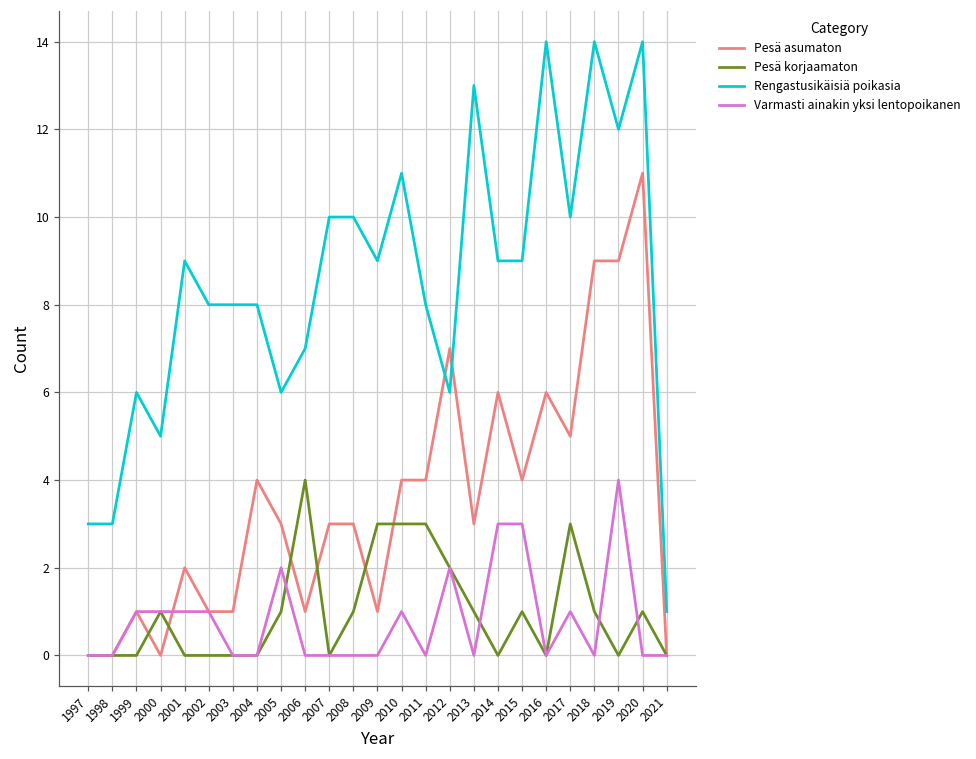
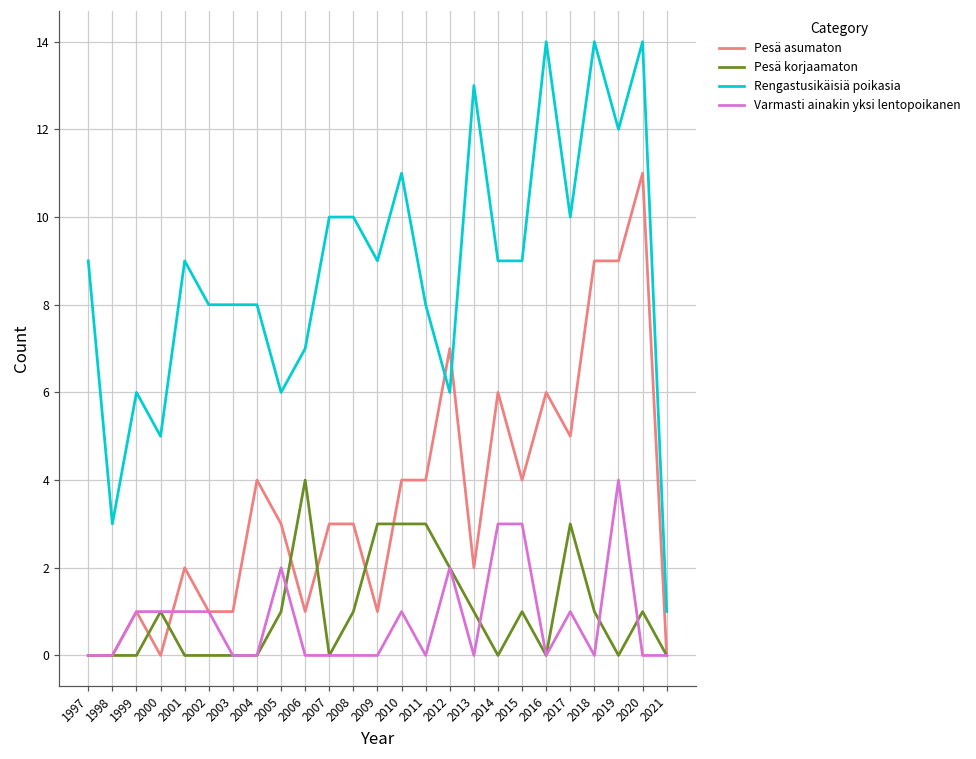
Rengastusikäisiä poikasia, 1997: 3 -> 9
Pesä asumaton, 2013: 3 -> 2
